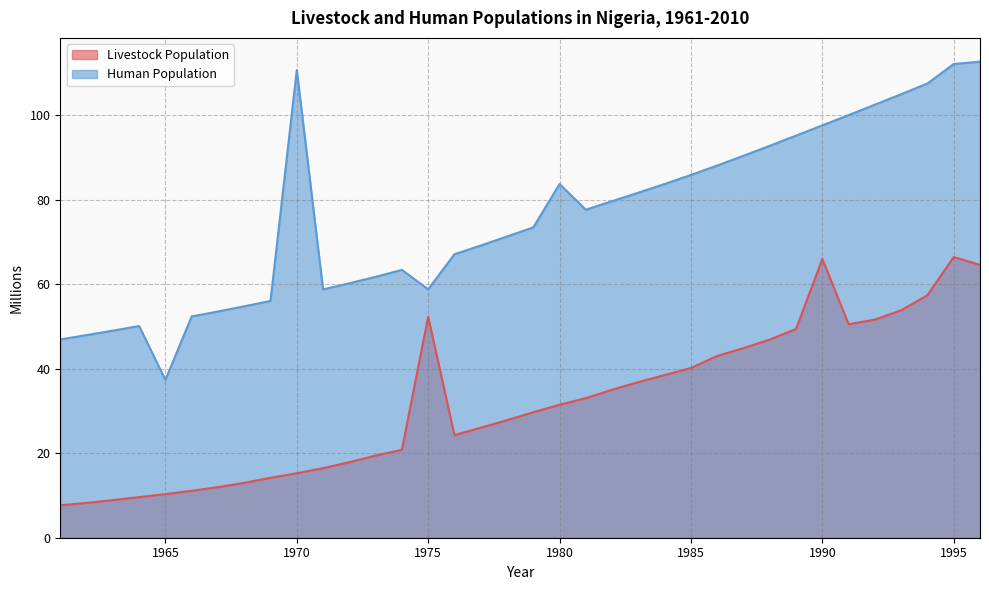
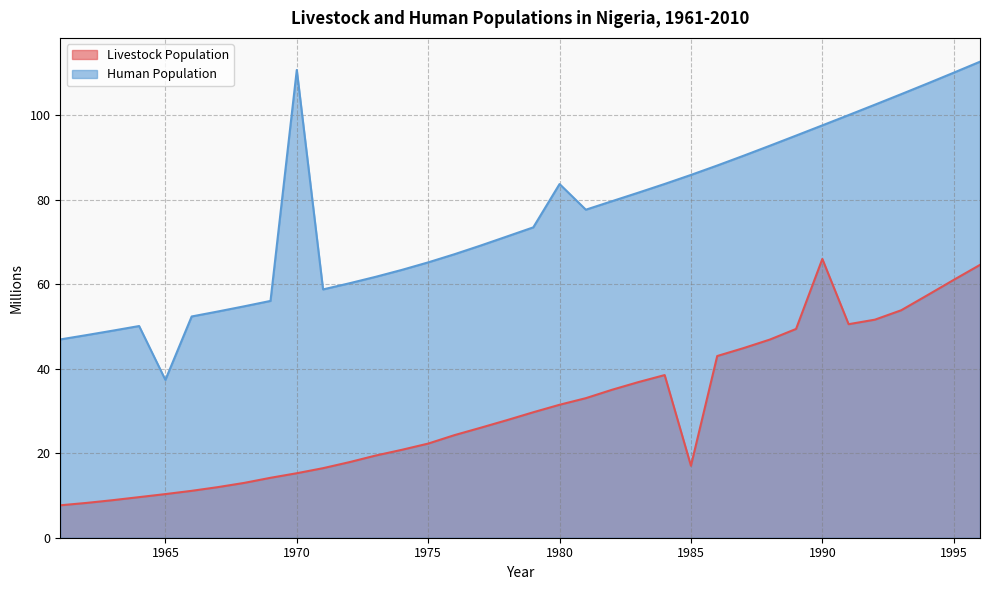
Livestock Population, 1975: 52 -> 22
Human Population, 1975: 59 -> 65
Livestock Population, 1985: 40 -> 17
Livestock Population, 1995: 66 -> 61
Human Population, 1995: 112 -> 110
